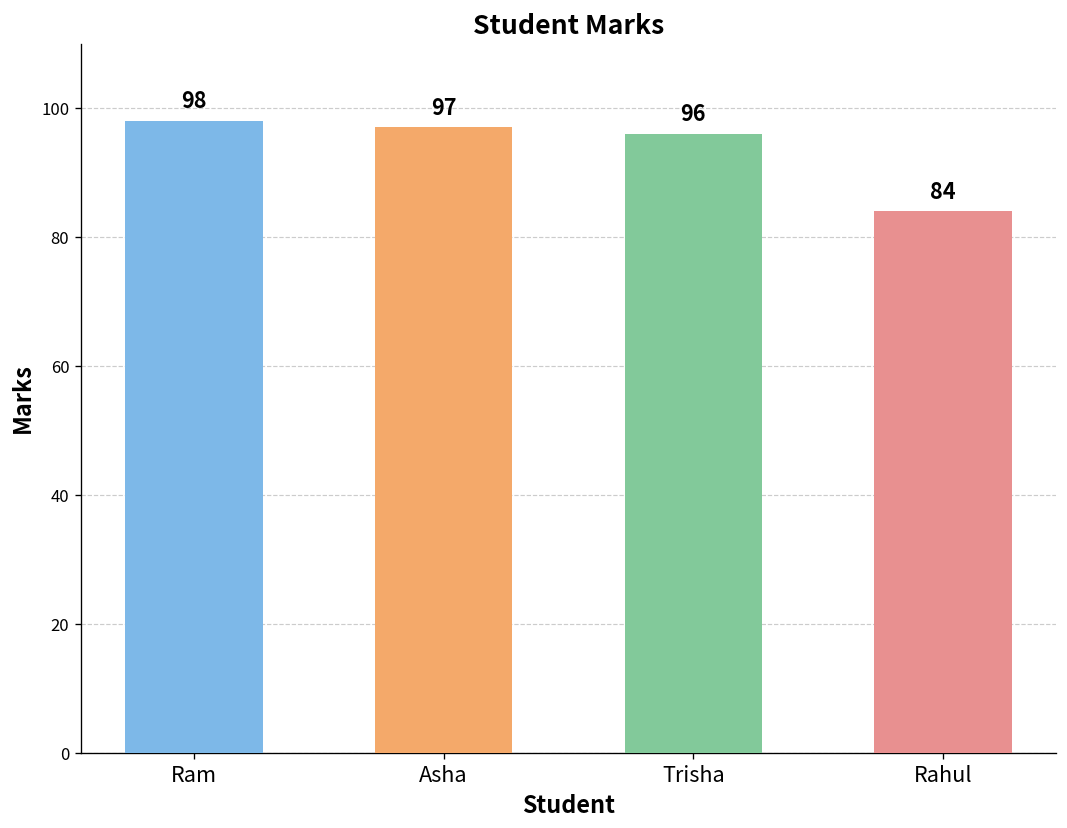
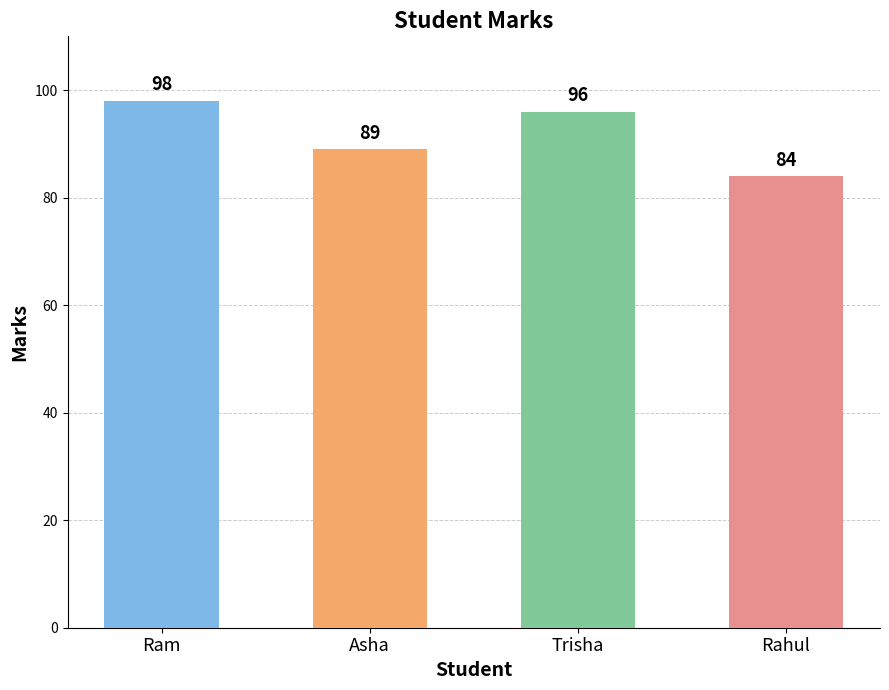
Asha: 97 -> 89
